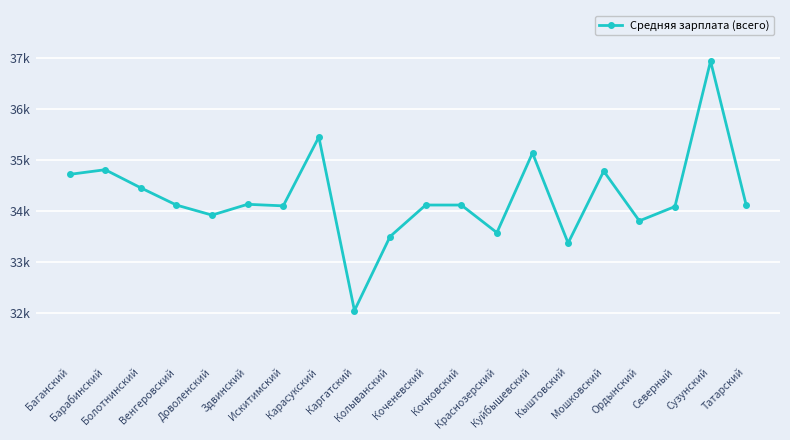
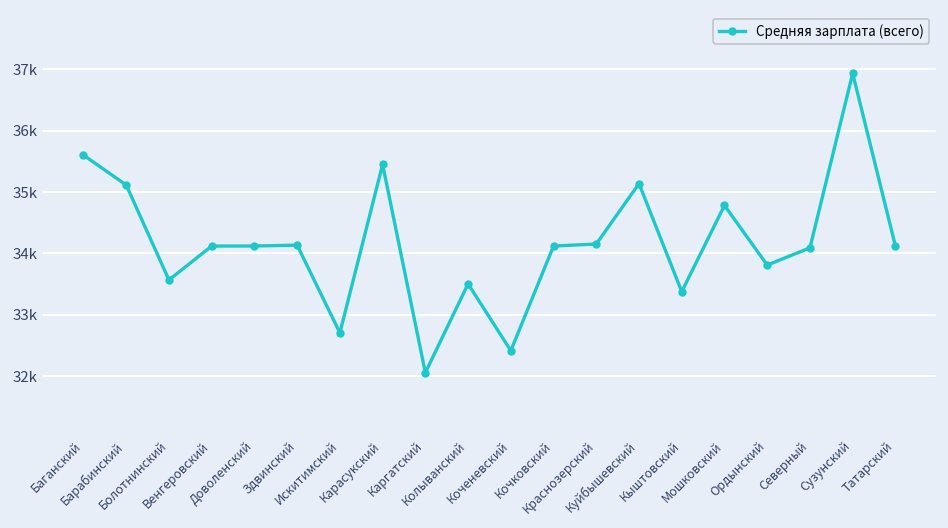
Баганский: 34700 -> 35600
Барабинский: 34800 -> 35100
Болотнинский: 34500 -> 33600
Доволенский: 33900 -> 34100
Искитимский: 34100 -> 32700
Коченевский: 34100 -> 32400
Краснозерский: 33600 -> 34200
